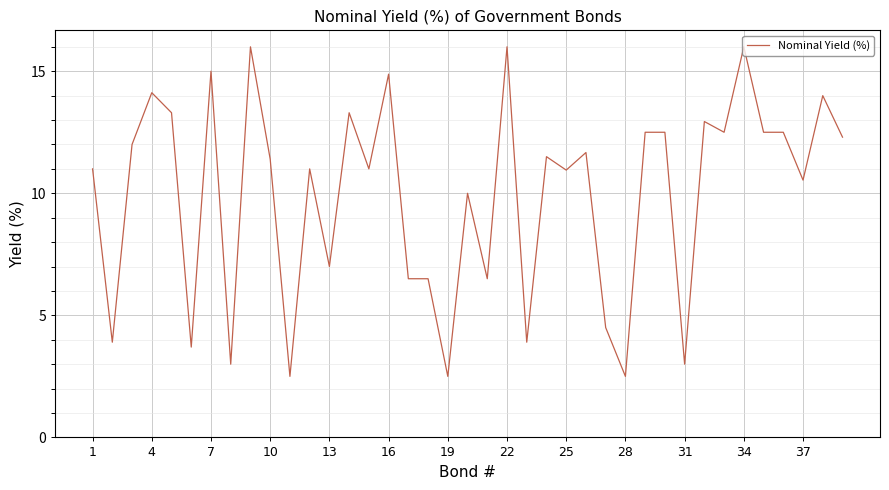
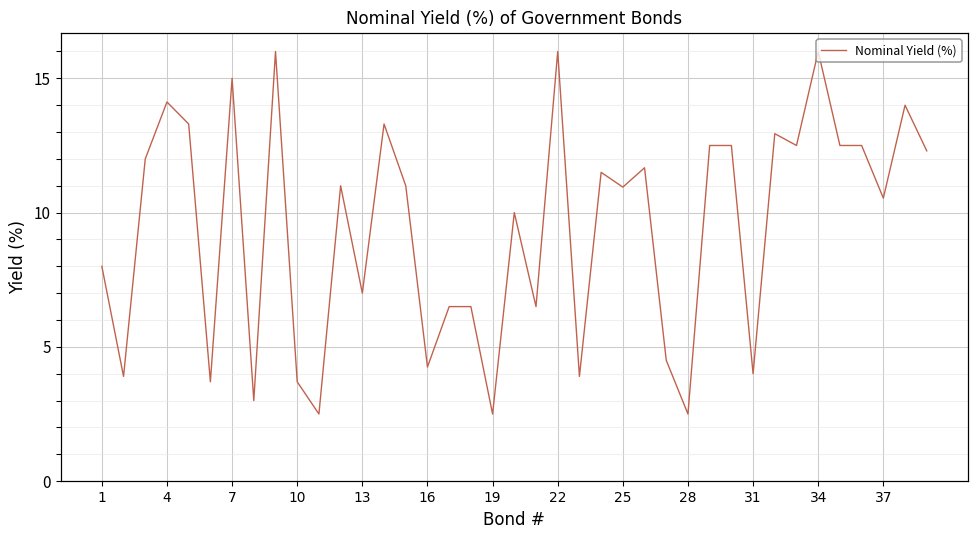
1: 11 -> 8
10: 11.4 -> 3.7
16: 14.9 -> 4.3
31: 3 -> 4
